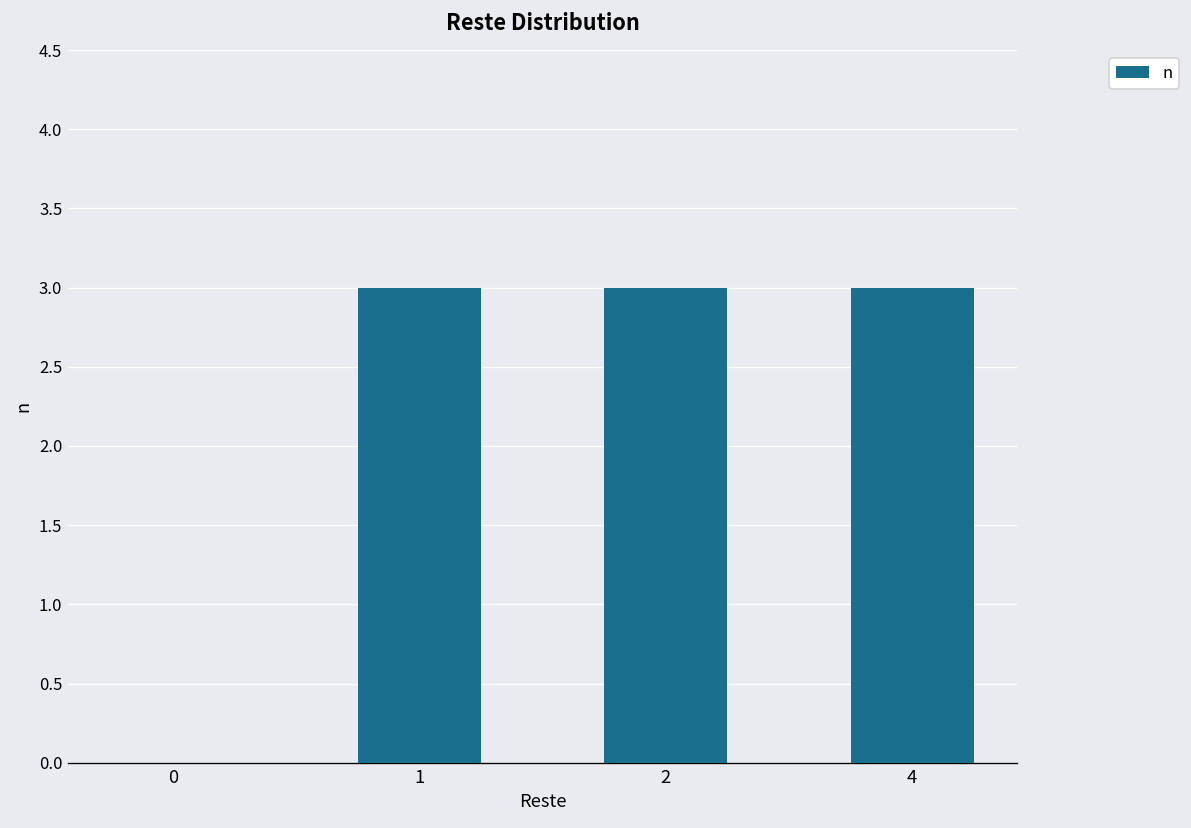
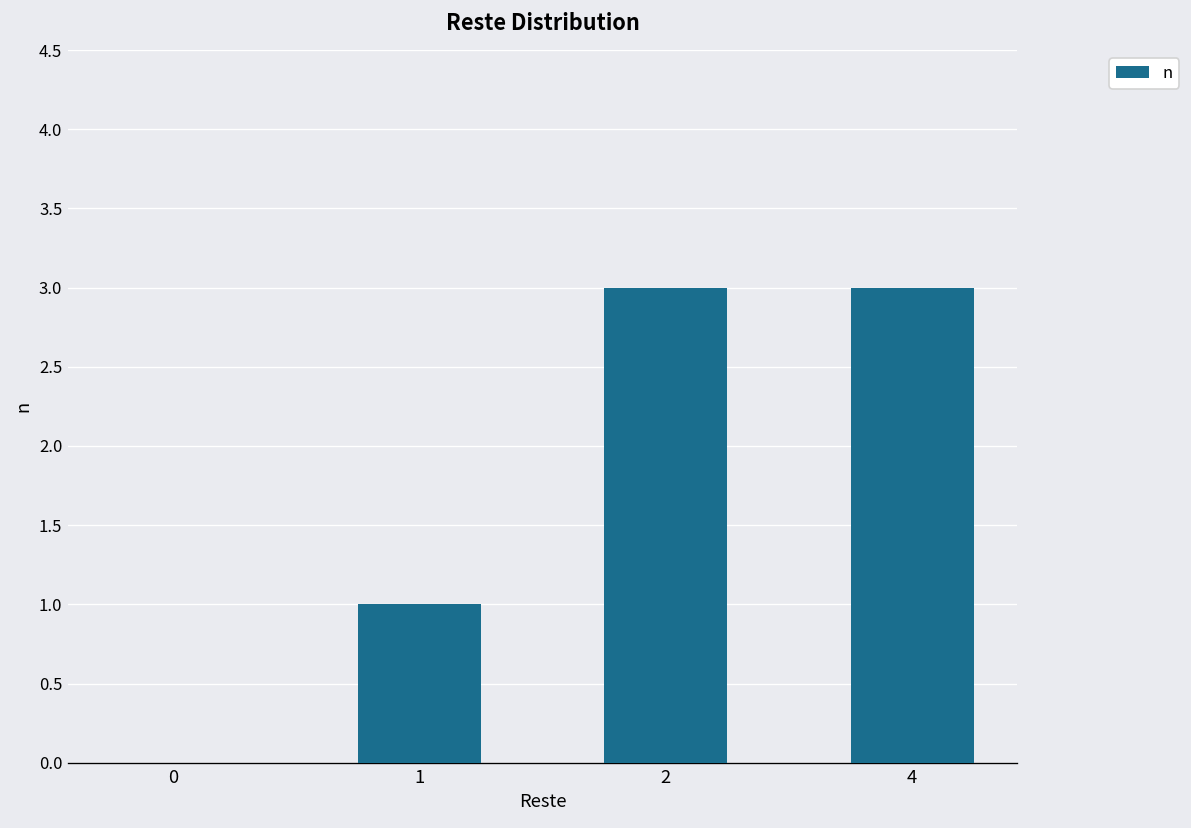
1: 3 -> 1
